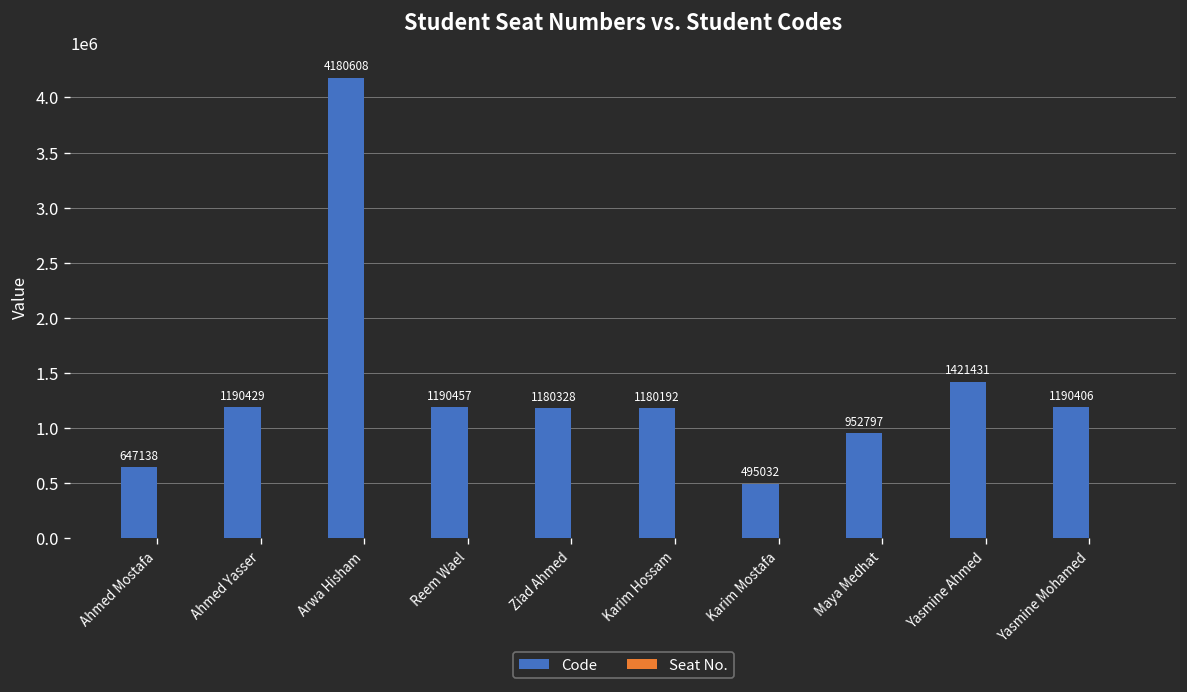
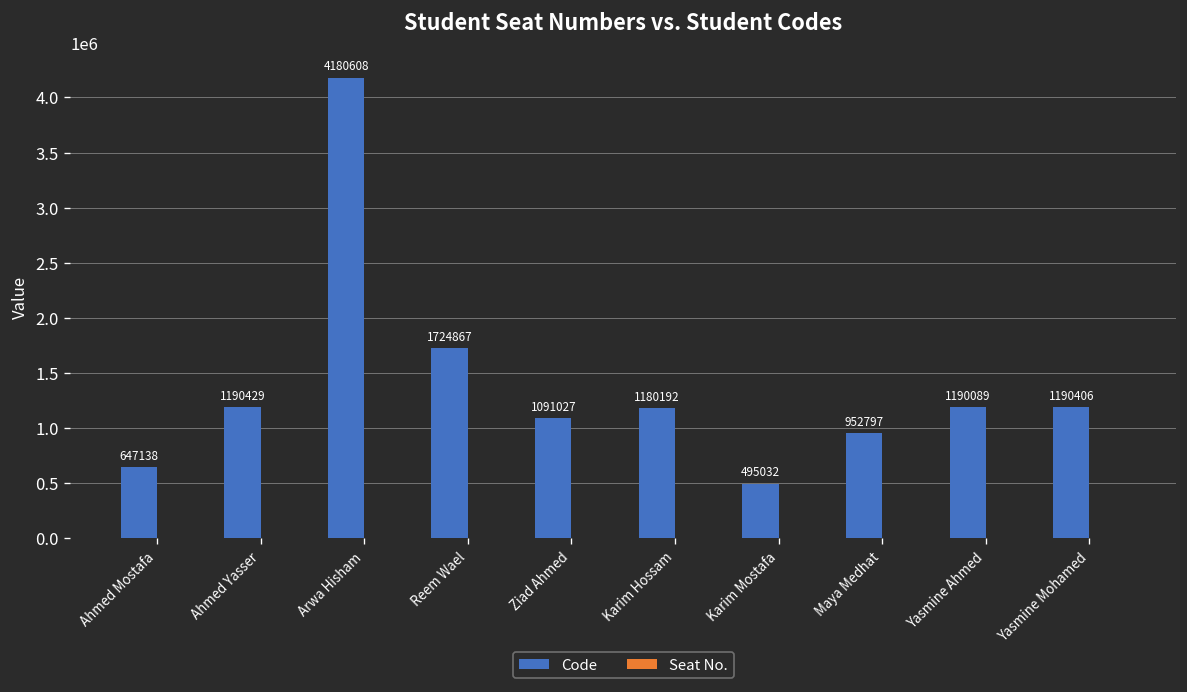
Code, Reem Wael: 1190457 -> 1724867
Code, Ziad Ahmed: 1180328 -> 1091027
Code, Yasmine Ahmed: 1421431 -> 1190089
